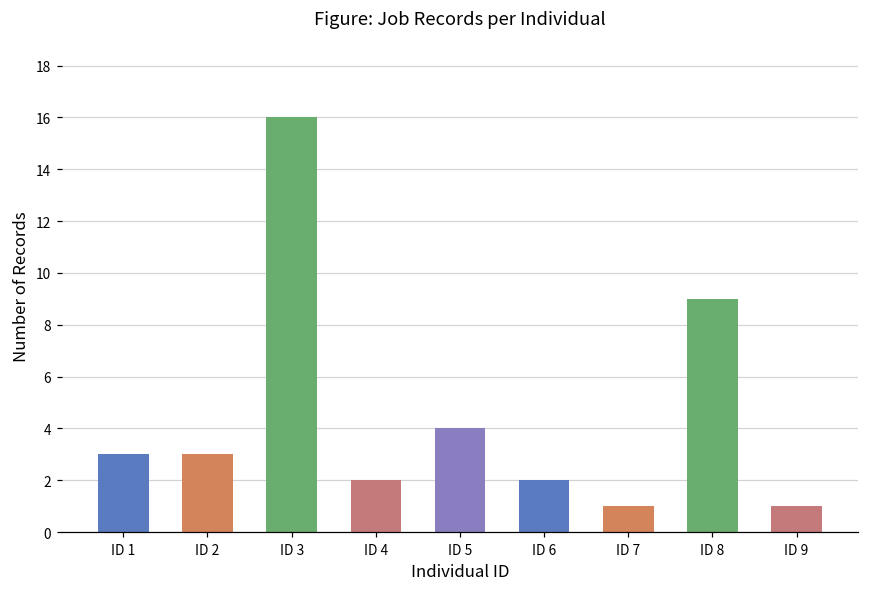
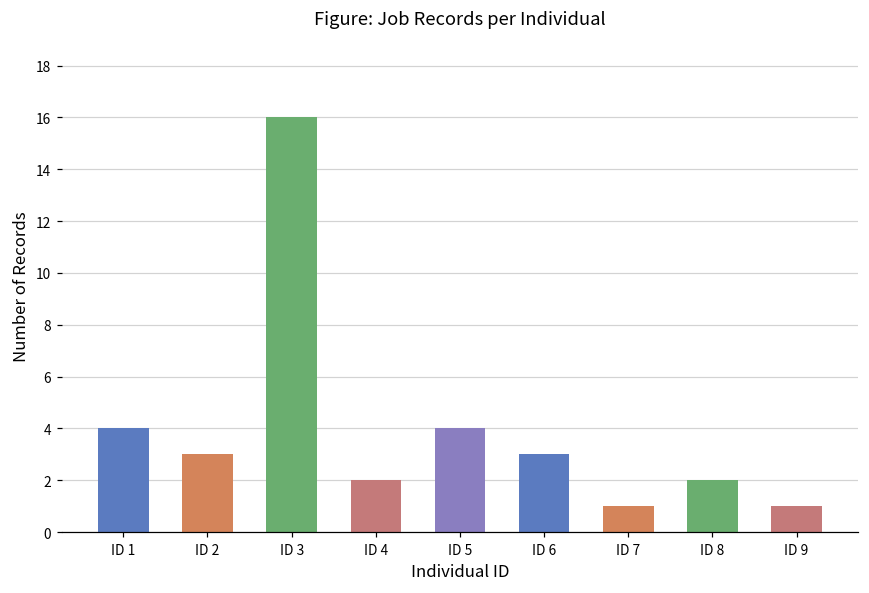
ID 1: 3 -> 4
ID 6: 2 -> 3
ID 8: 9 -> 2
